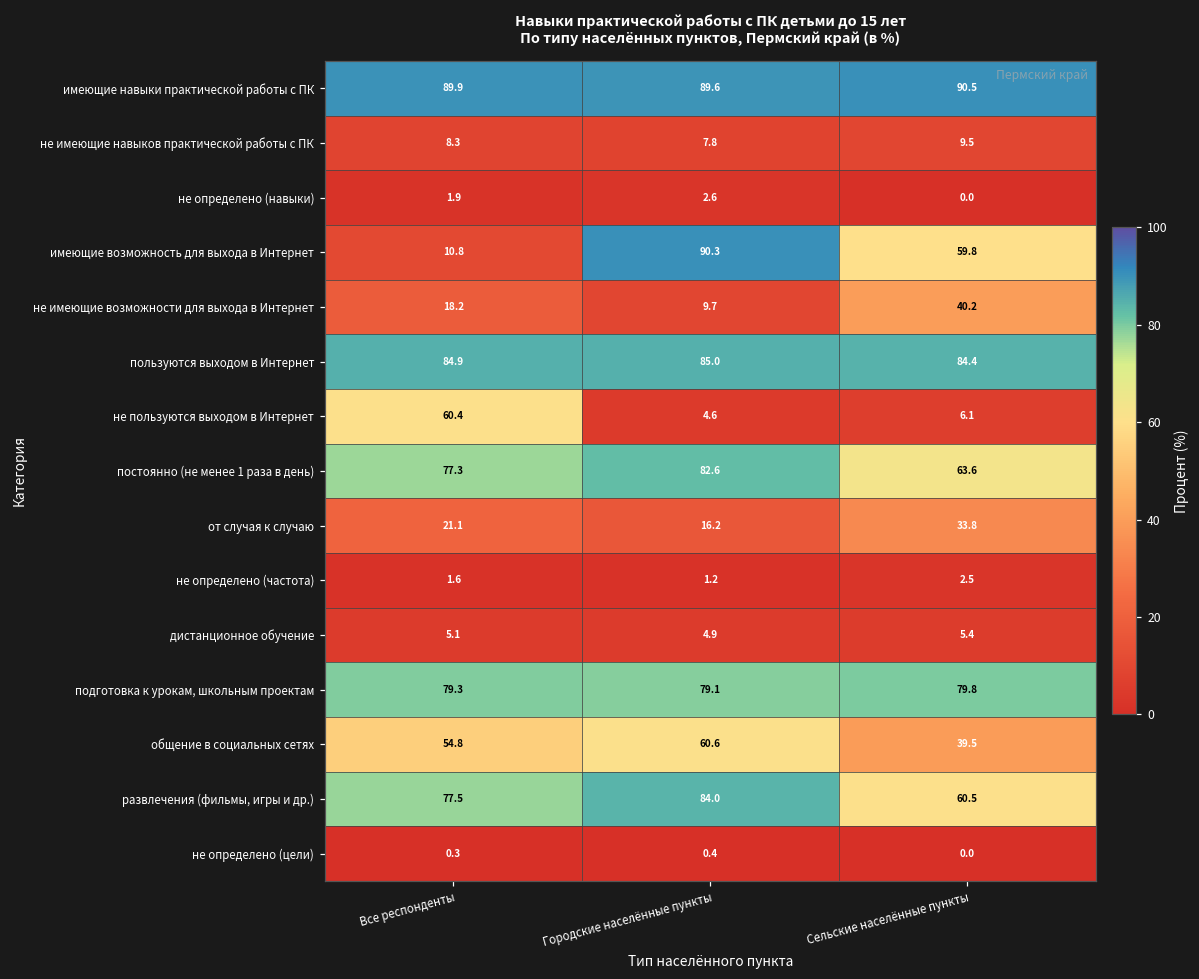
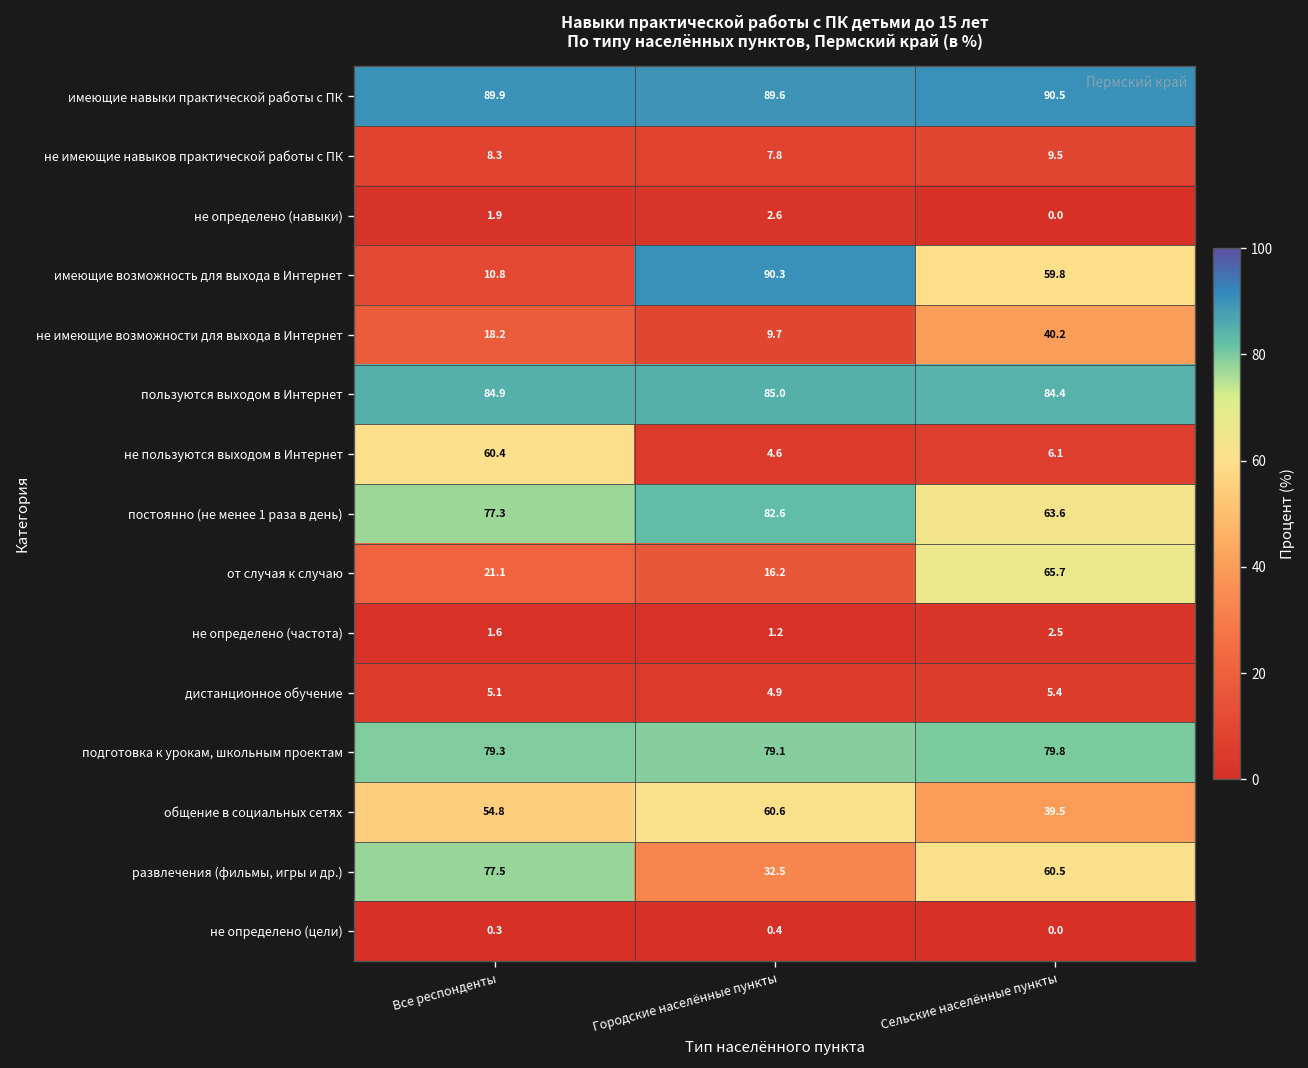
от случая к случаю, Сельские населённые пункты: 33.8 -> 65.7
развлечения (фильмы, игры и др.), Городские населённые пункты: 84.0 -> 32.5
